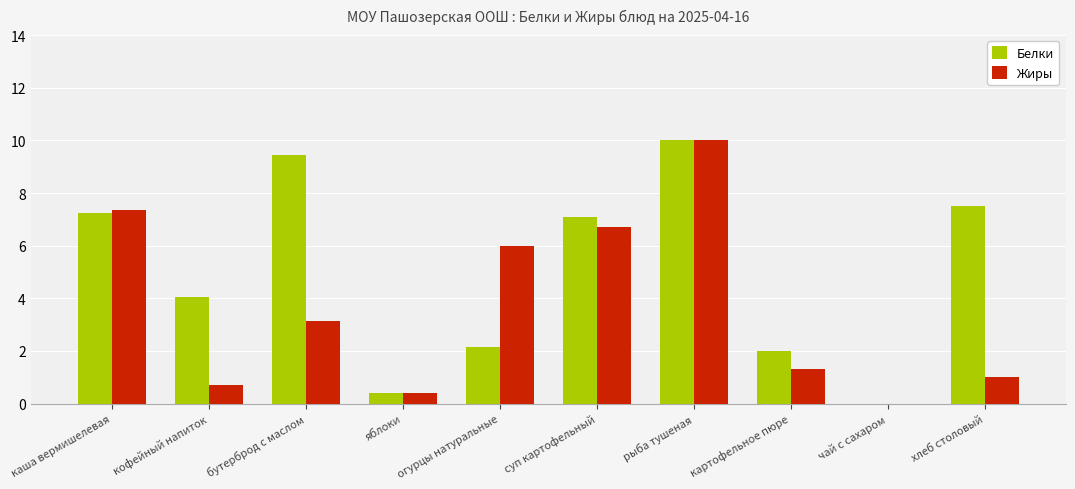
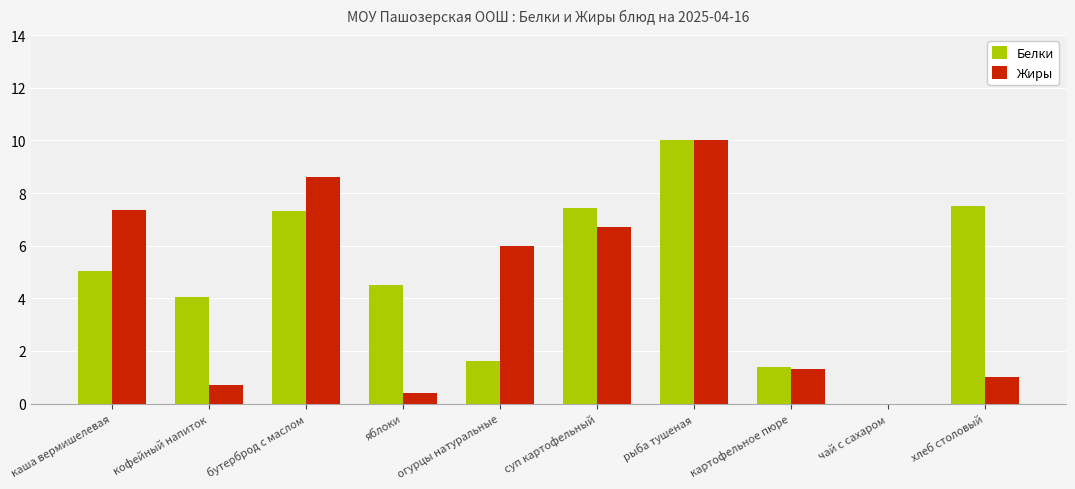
Белки, каша вермишелевая: 7.3 -> 5.0
Белки, бутерброд с маслом: 9.5 -> 7.3
Жиры, бутерброд с маслом: 3.1 -> 8.6
Белки, яблоки: 0.4 -> 4.5
Белки, огурцы натуральные: 2.2 -> 1.6
Белки, суп картофельный: 7.1 -> 7.4
Белки, картофельное пюре: 2.0 -> 1.4
